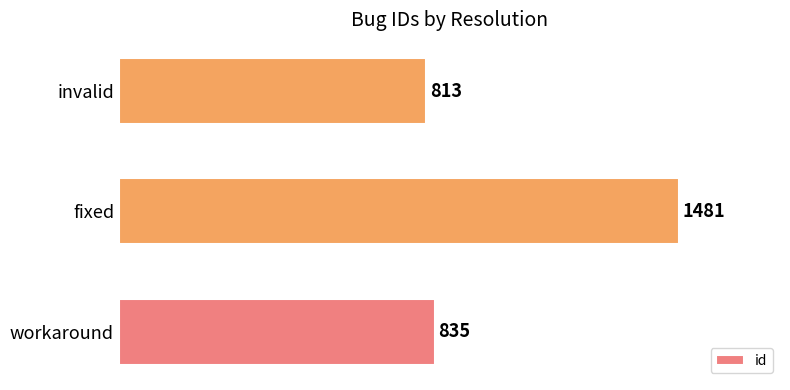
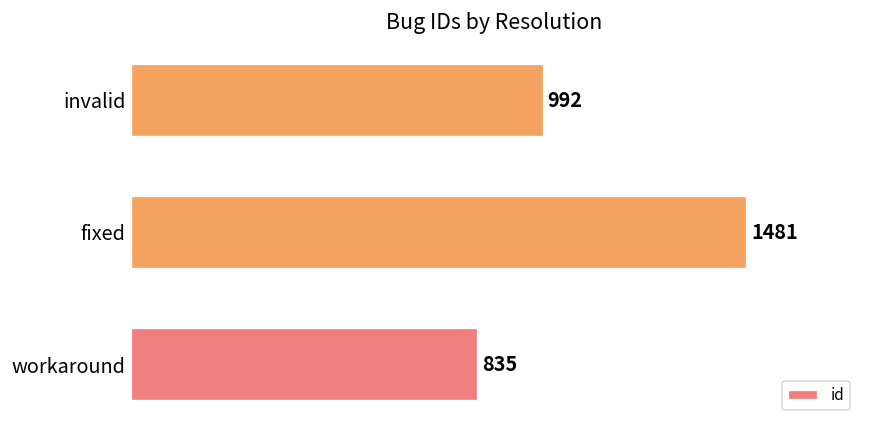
invalid: 813 -> 992
